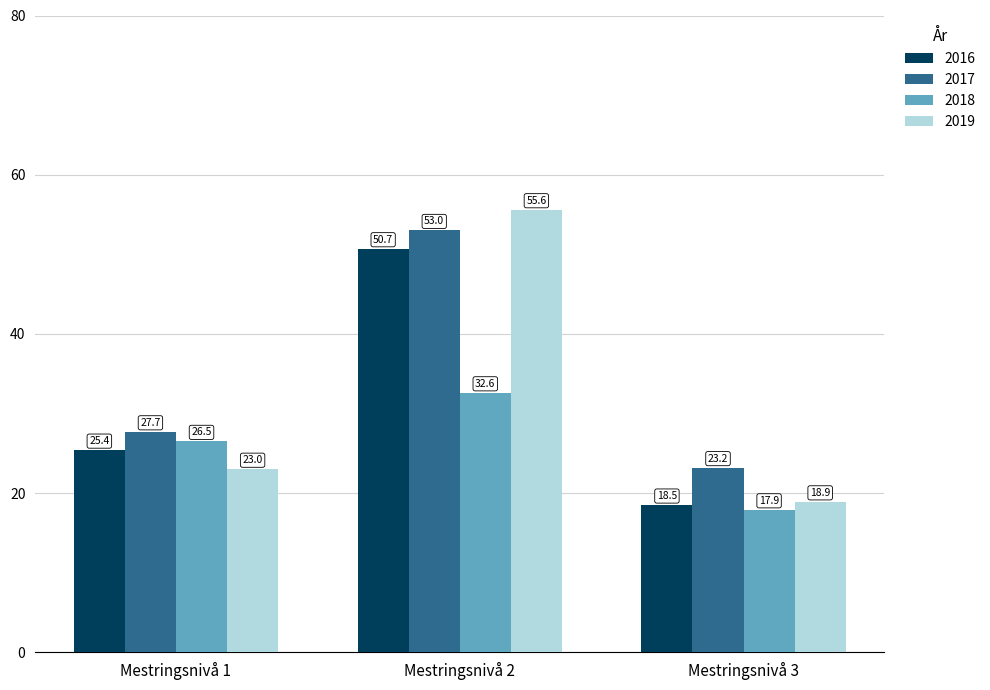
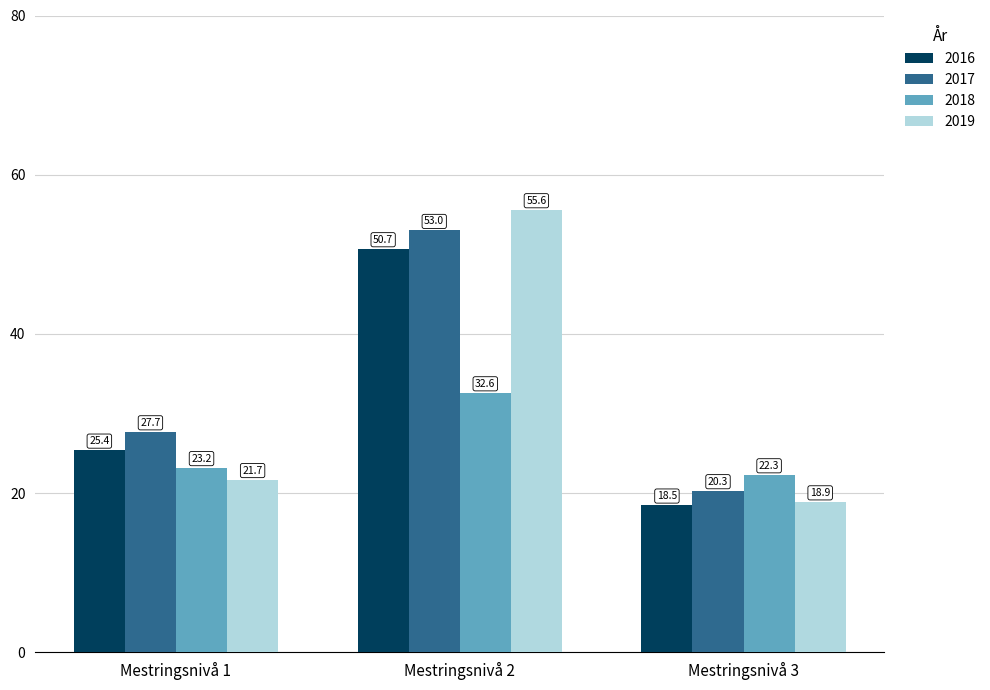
2018, Mestringsnivå 1: 26.5 -> 23.2
2019, Mestringsnivå 1: 23.0 -> 21.7
2017, Mestringsnivå 3: 23.2 -> 20.3
2018, Mestringsnivå 3: 17.9 -> 22.3
